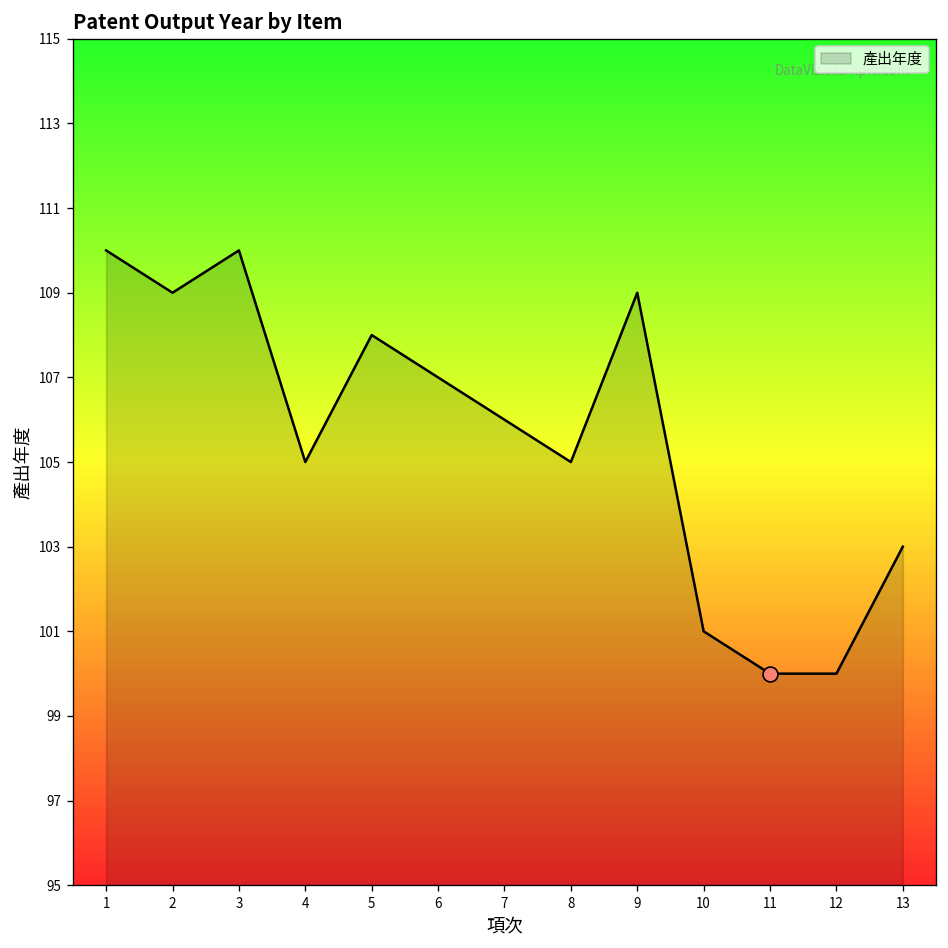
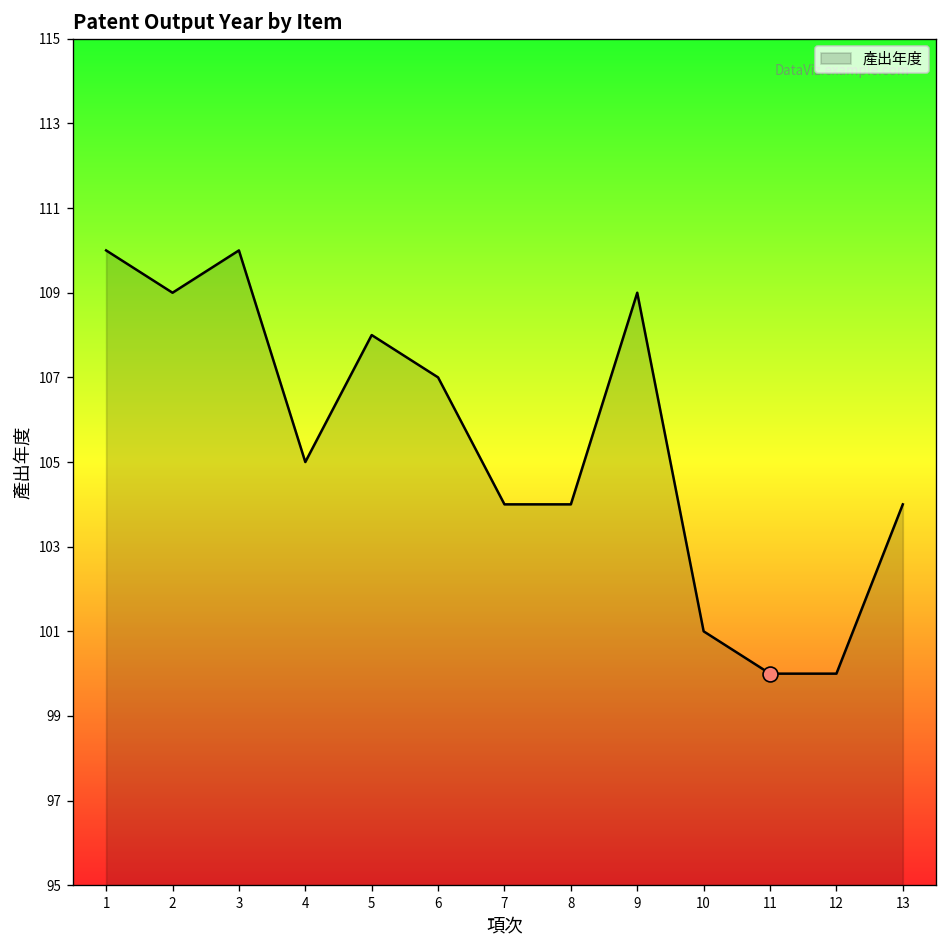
產出年度, 7: 106 -> 104
產出年度, 8: 105 -> 104
產出年度, 13: 103 -> 104
